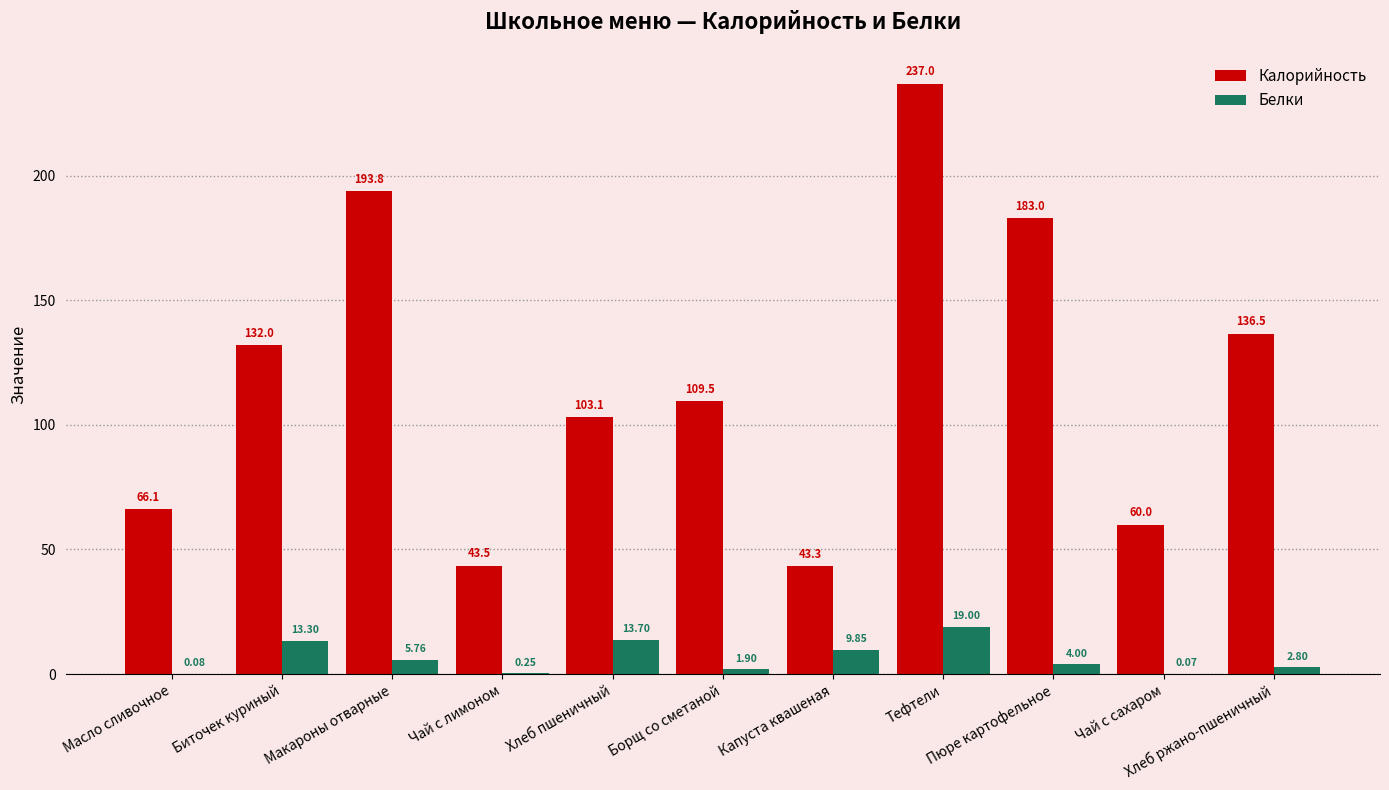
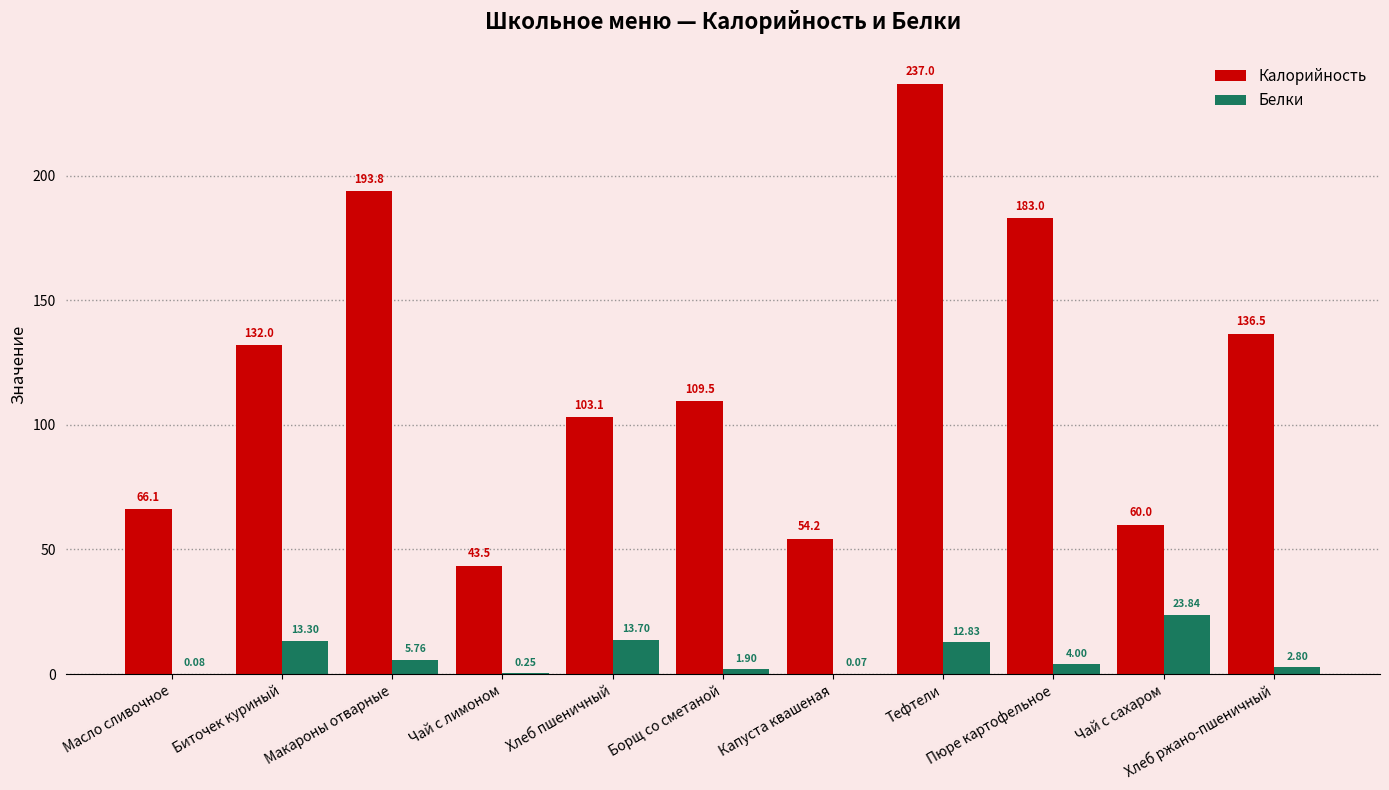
Калорийность, Капуста квашеная: 43.3 -> 54.2
Белки, Капуста квашеная: 9.85 -> 0.07
Белки, Тефтели: 19.00 -> 12.83
Белки, Чай с сахаром: 0.07 -> 23.84
